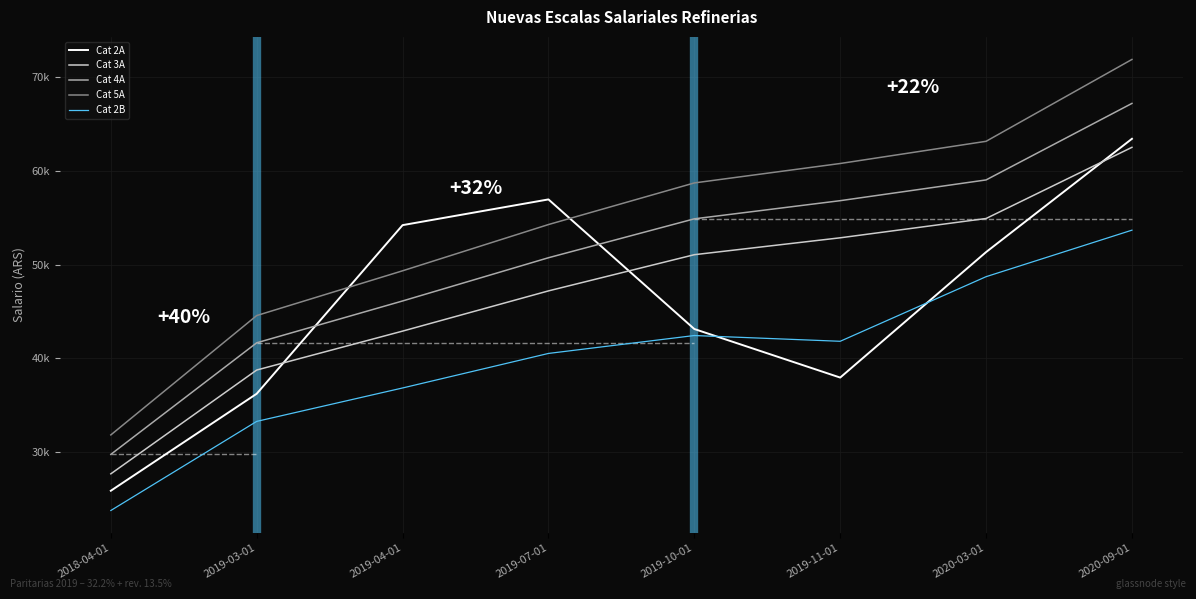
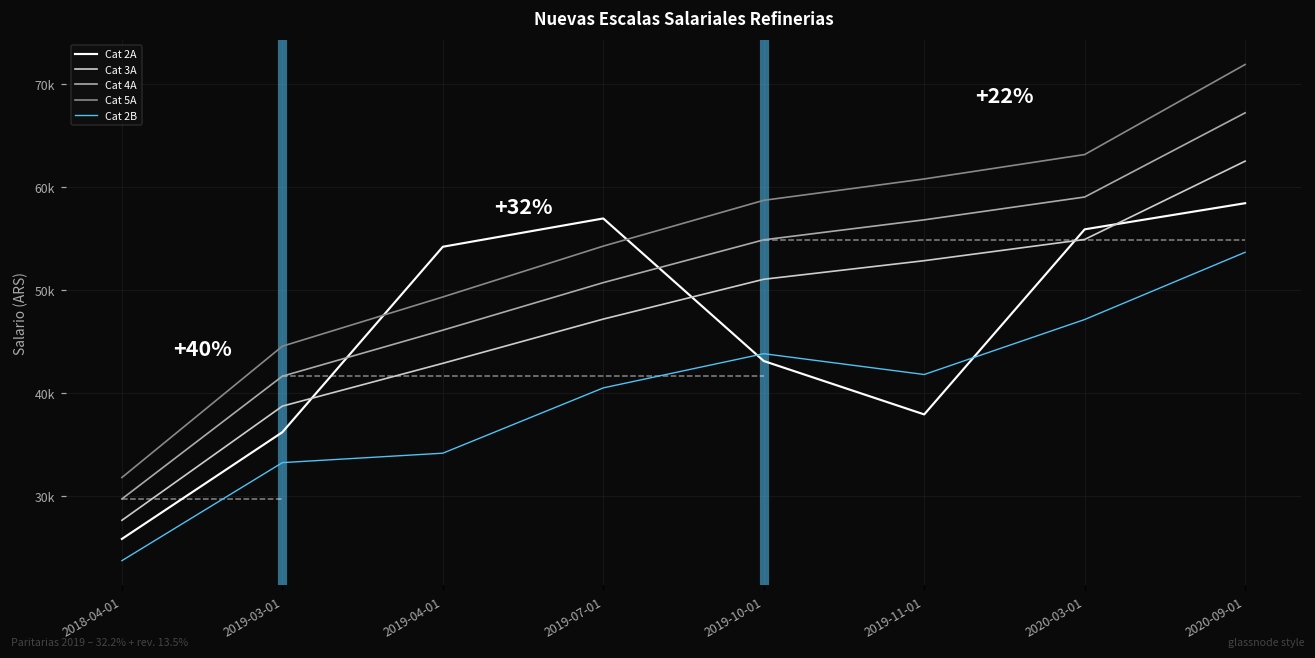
Cat 2B, 2019-04-01: 37000 -> 34000
Cat 2B, 2019-10-01: 42000 -> 44000
Cat 2A, 2020-03-01: 51000 -> 56000
Cat 2B, 2020-03-01: 49000 -> 47000
Cat 2A, 2020-09-01: 63000 -> 58000
